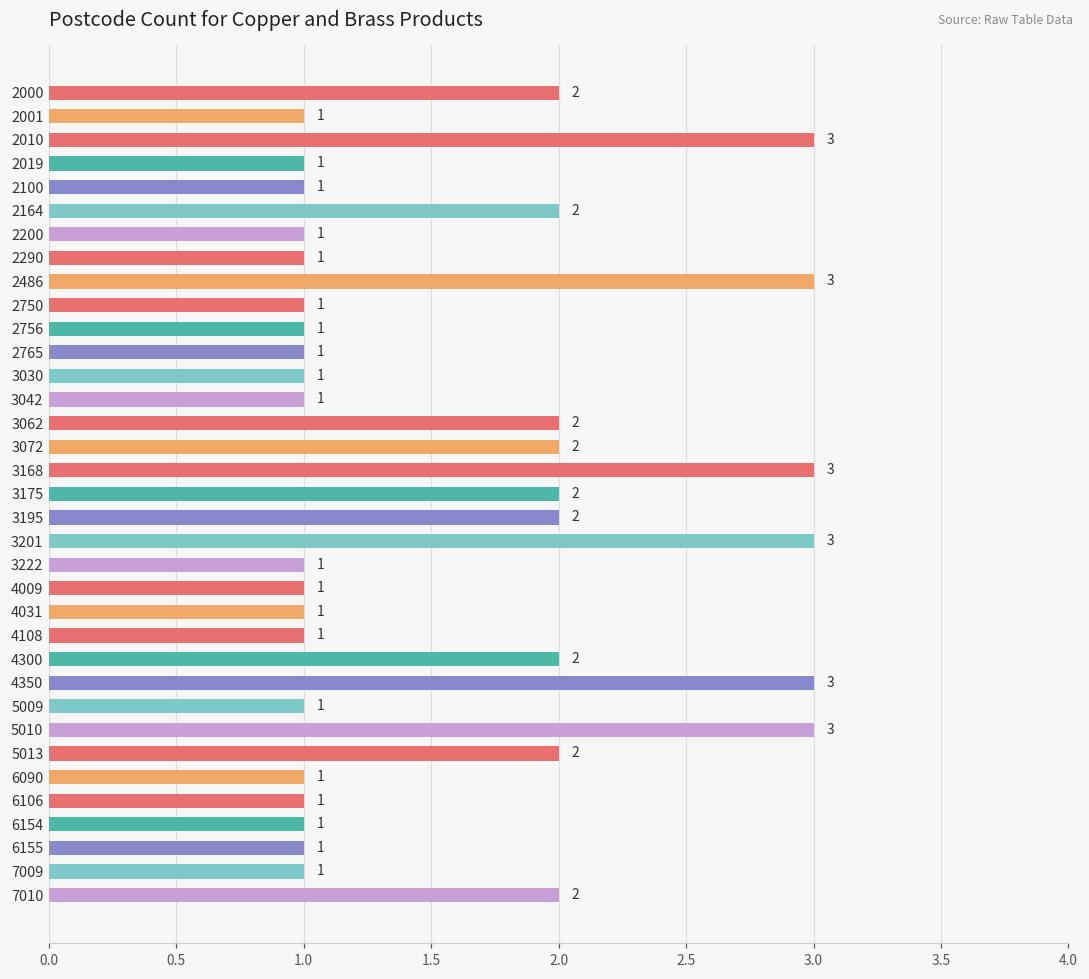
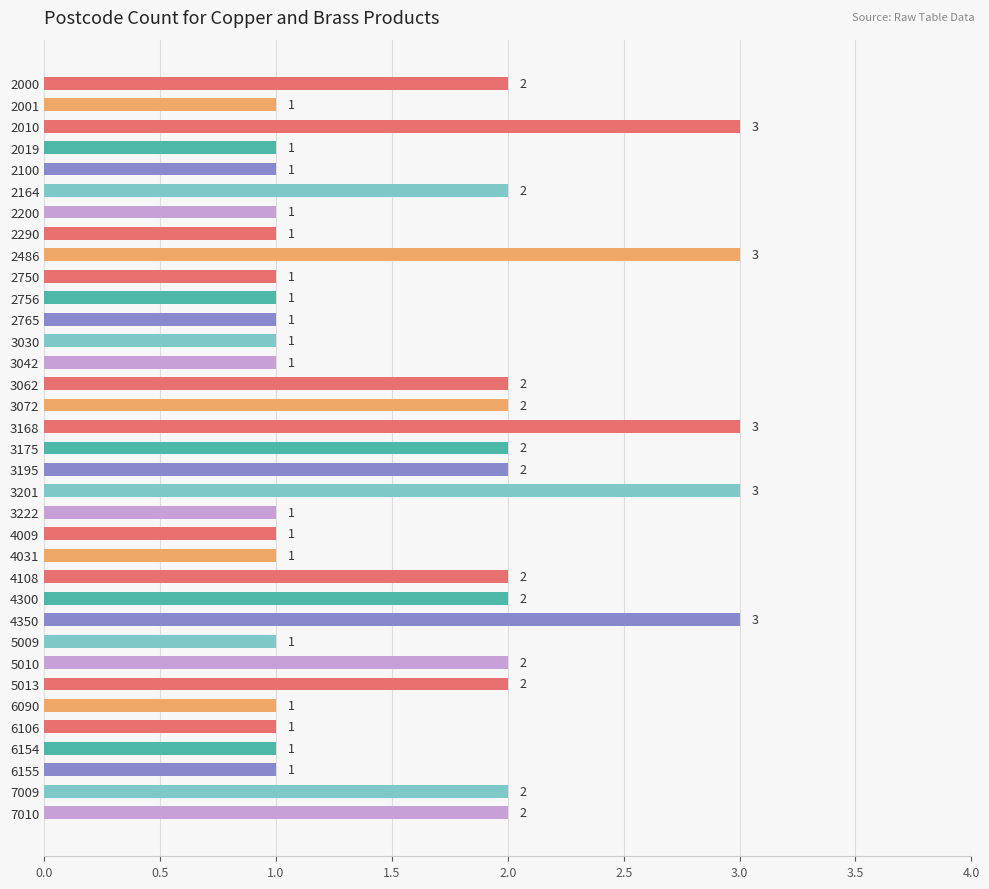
4108: 1 -> 2
5010: 3 -> 2
7009: 1 -> 2
